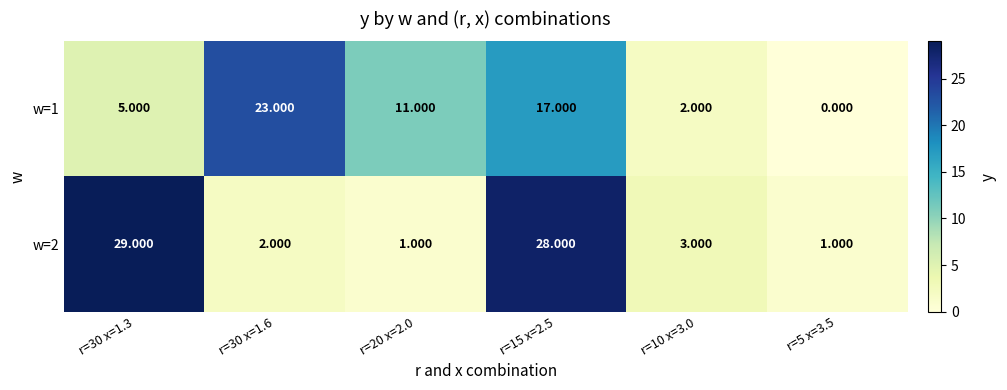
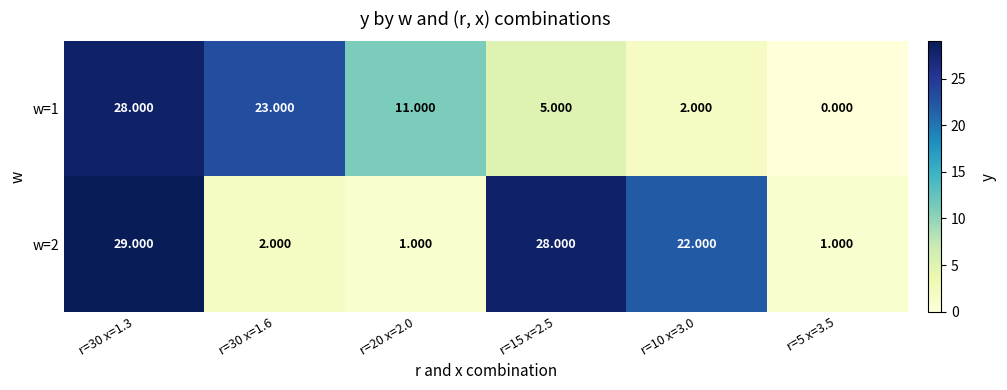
w=1, r=30 x=1.3: 5.000 -> 28.000
w=1, r=15 x=2.5: 17.000 -> 5.000
w=2, r=10 x=3.0: 3.000 -> 22.000
